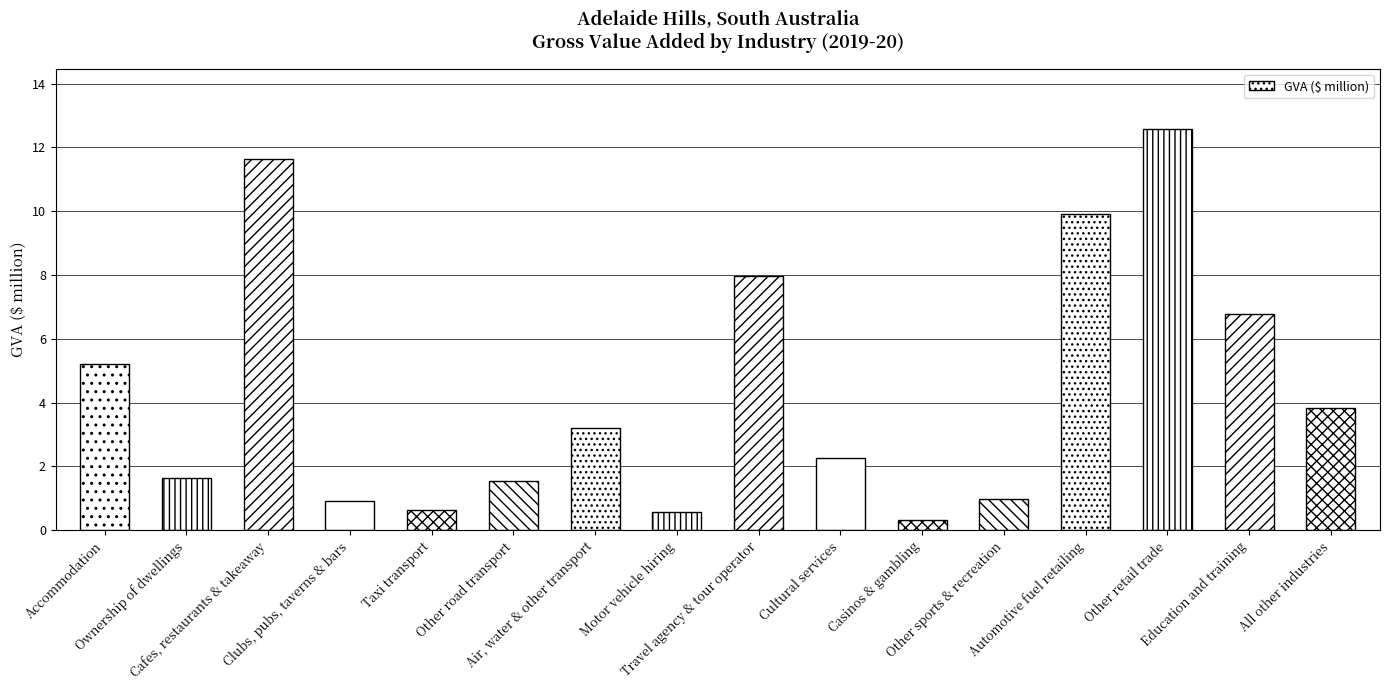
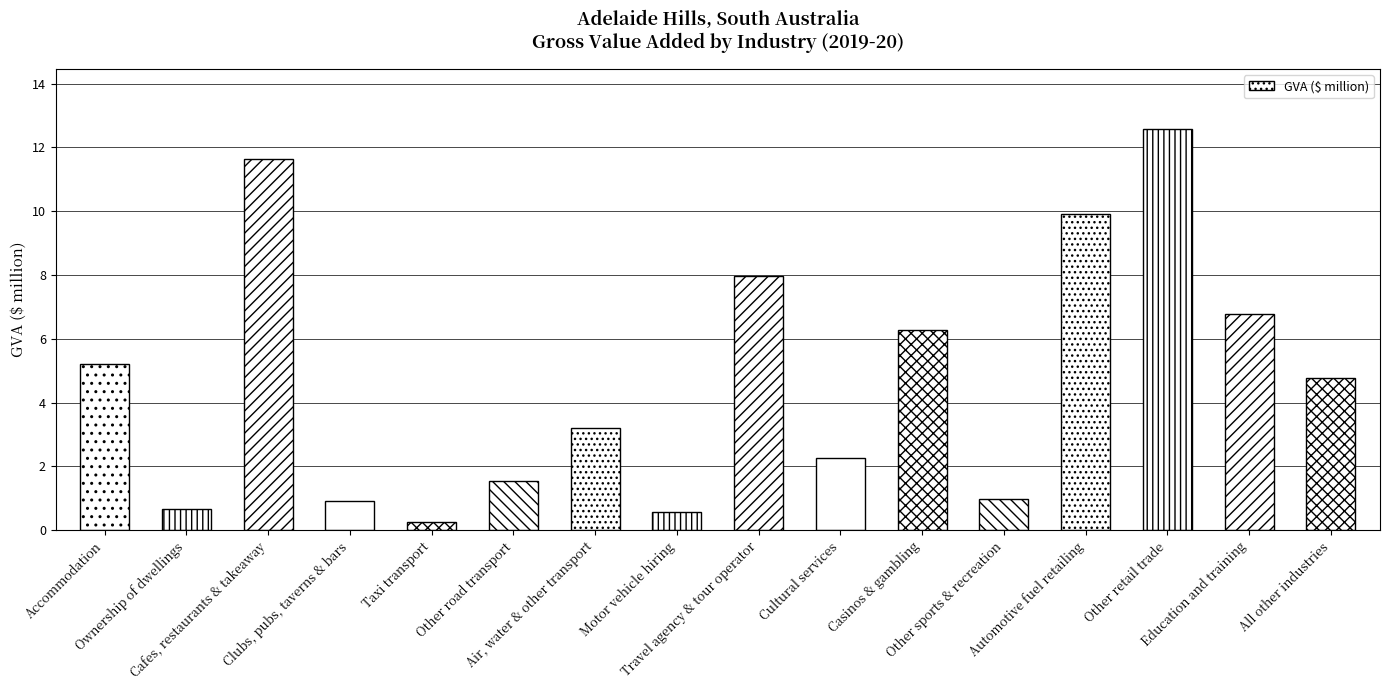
Ownership of dwellings: 1.6 -> 0.7
Taxi transport: 0.6 -> 0.3
Casinos & gambling: 0.3 -> 6.3
All other industries: 3.8 -> 4.8
